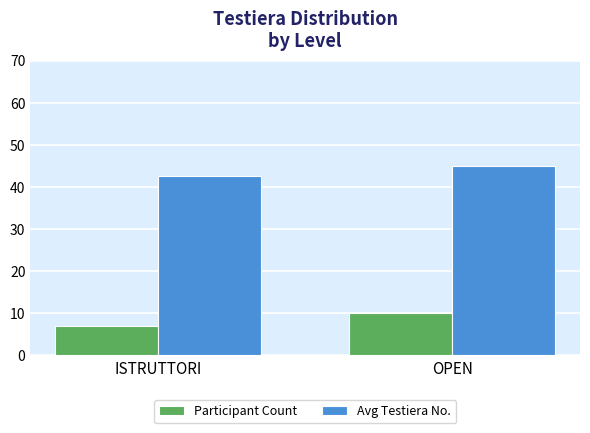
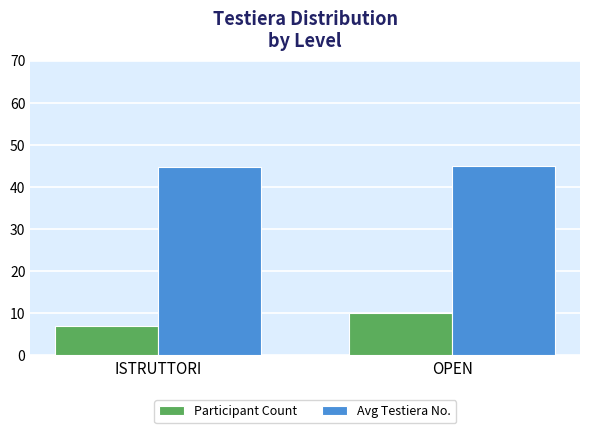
Avg Testiera No., ISTRUTTORI: 43 -> 45
